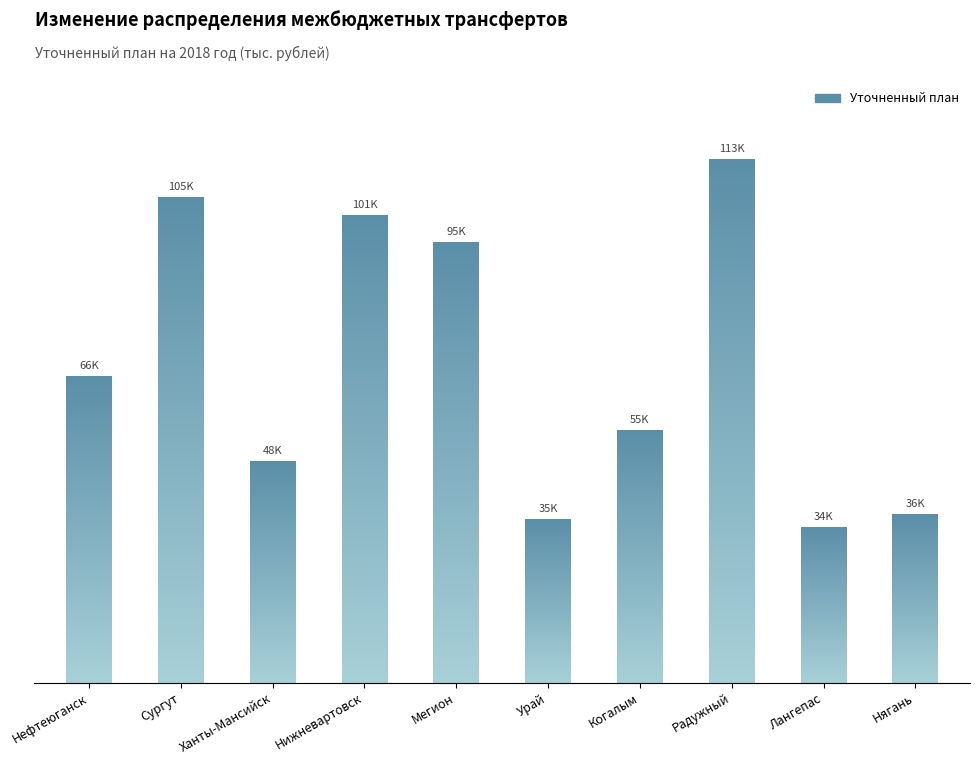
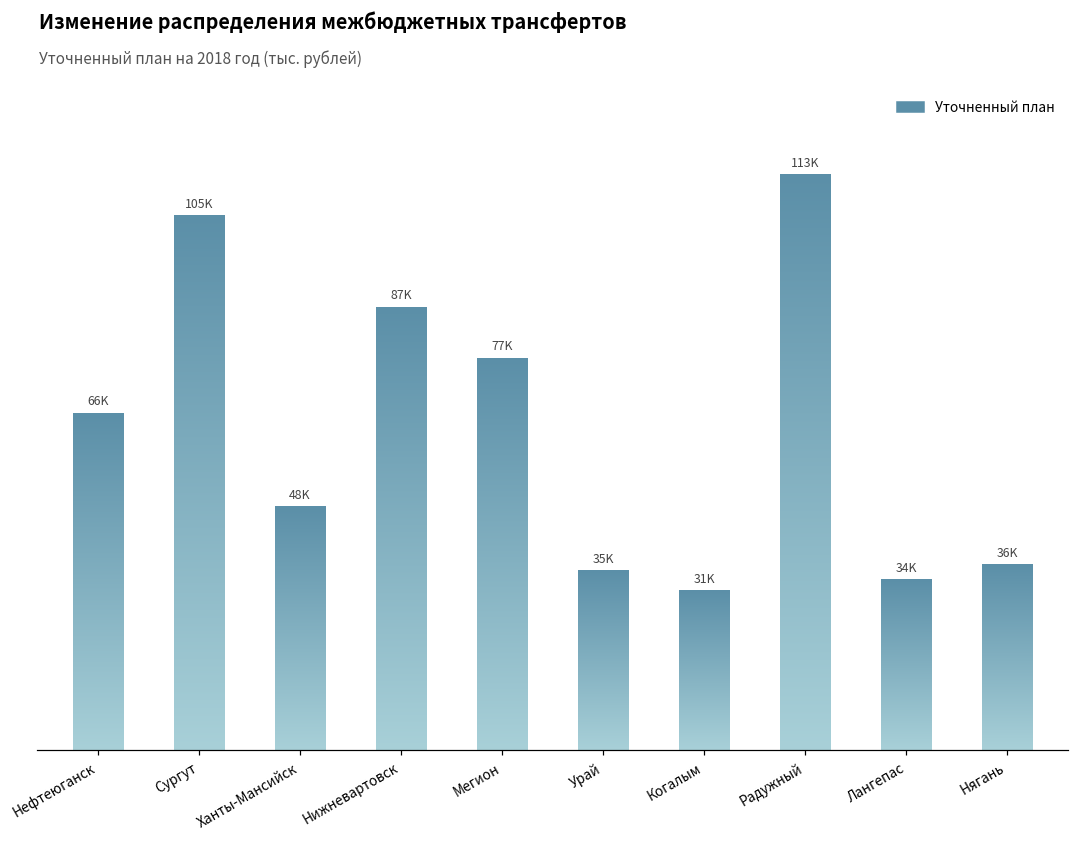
Нижневартовск: 101K -> 87K
Мегион: 95K -> 77K
Когалым: 55K -> 31K
